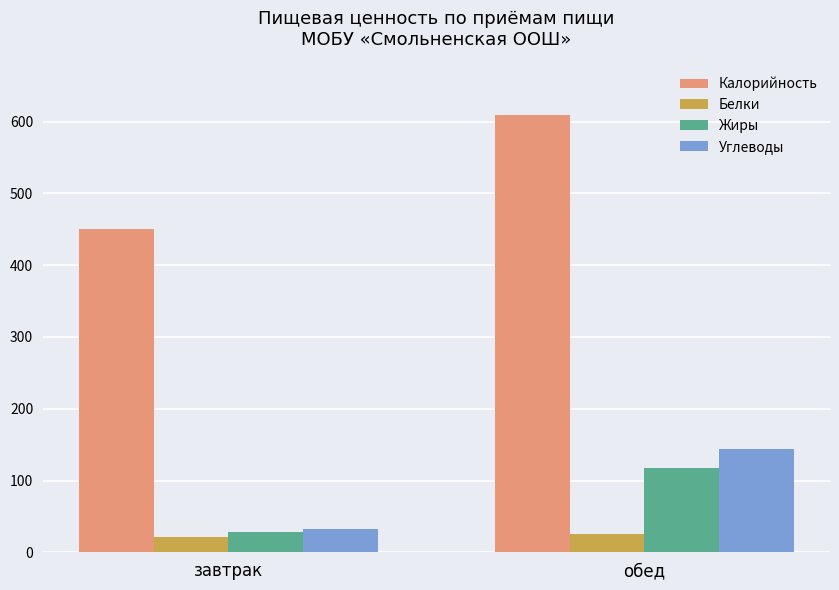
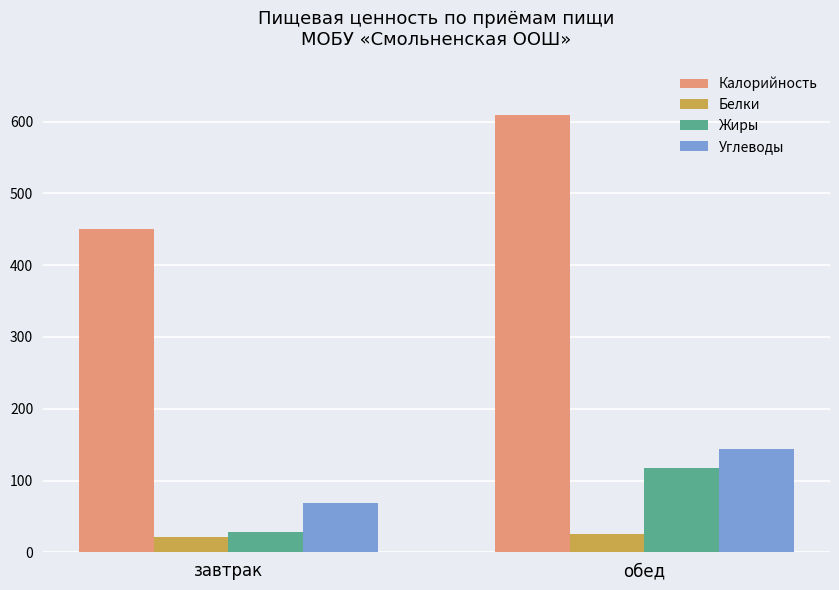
Углеводы, завтрак: 30 -> 70
